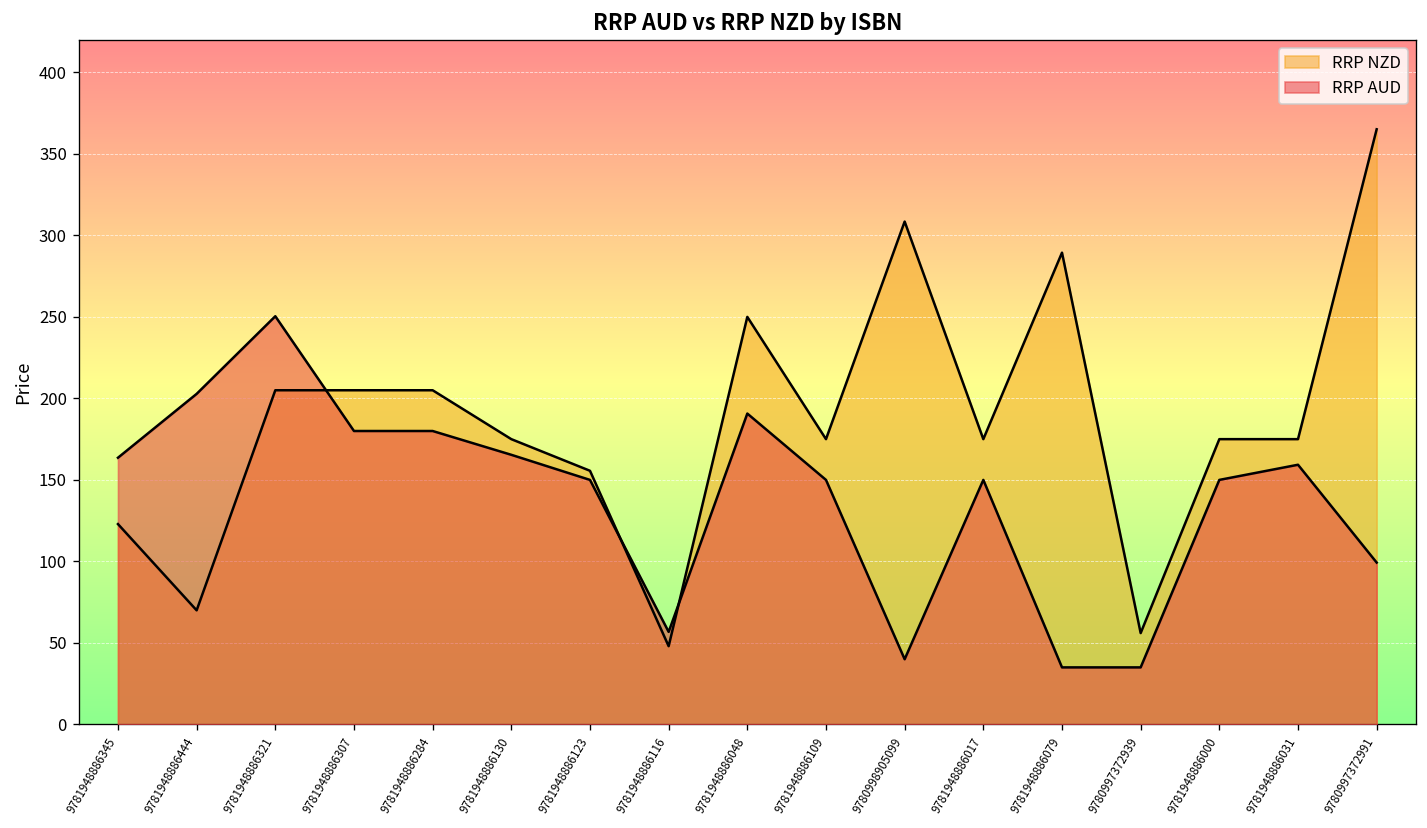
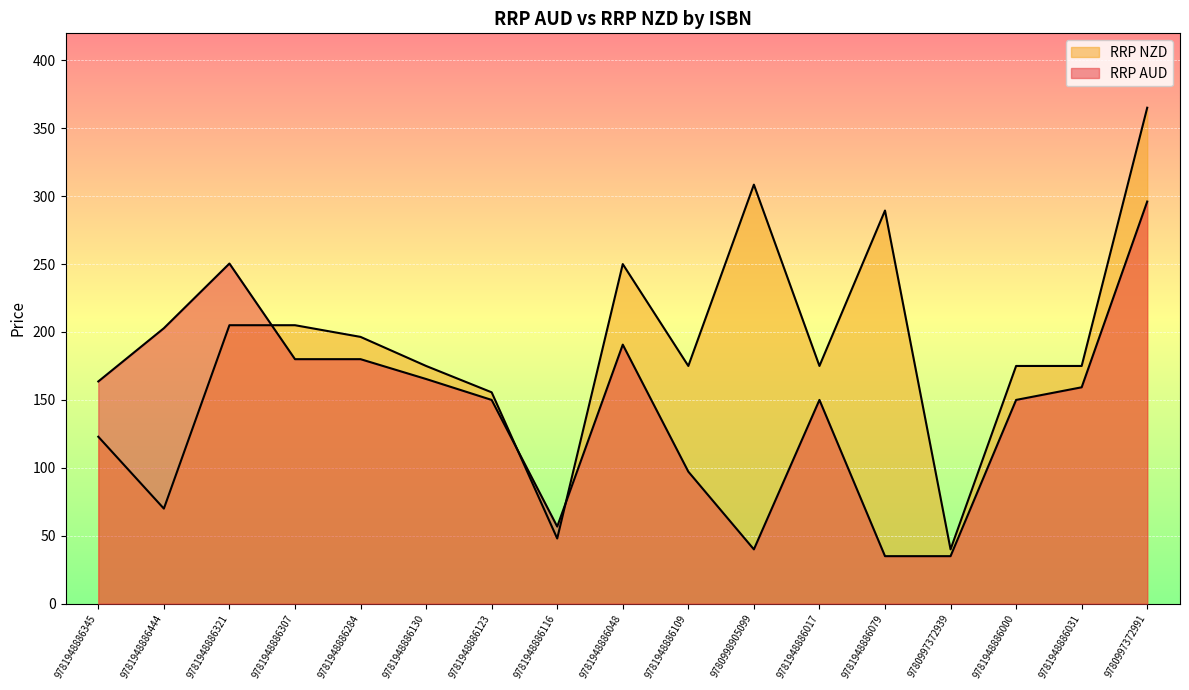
RRP NZD, 9781948886284: 205 -> 196
RRP AUD, 9781948886109: 150 -> 97
RRP NZD, 9780997372939: 56 -> 40
RRP AUD, 9780997372991: 99 -> 296
